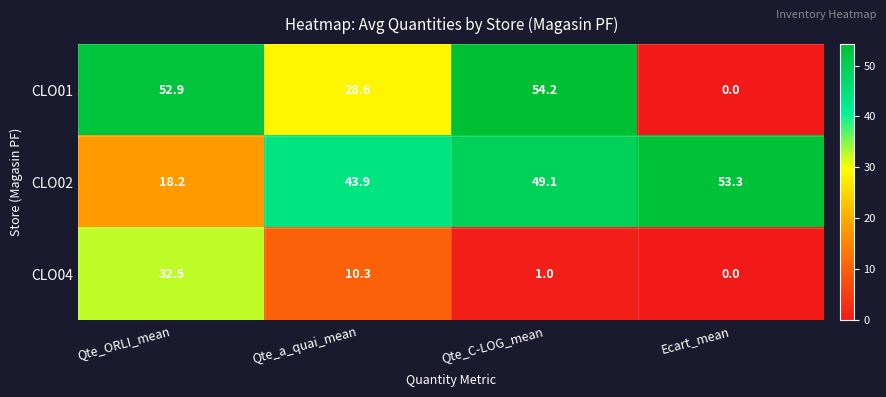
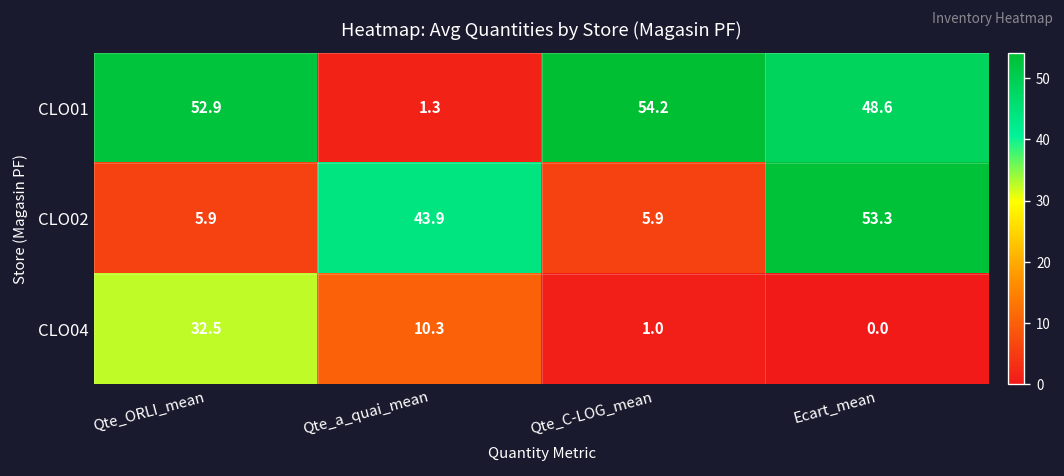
CLO01, Qte_a_quai_mean: 28.6 -> 1.3
CLO01, Ecart_mean: 0.0 -> 48.6
CLO02, Qte_ORLI_mean: 18.2 -> 5.9
CLO02, Qte_C-LOG_mean: 49.1 -> 5.9
